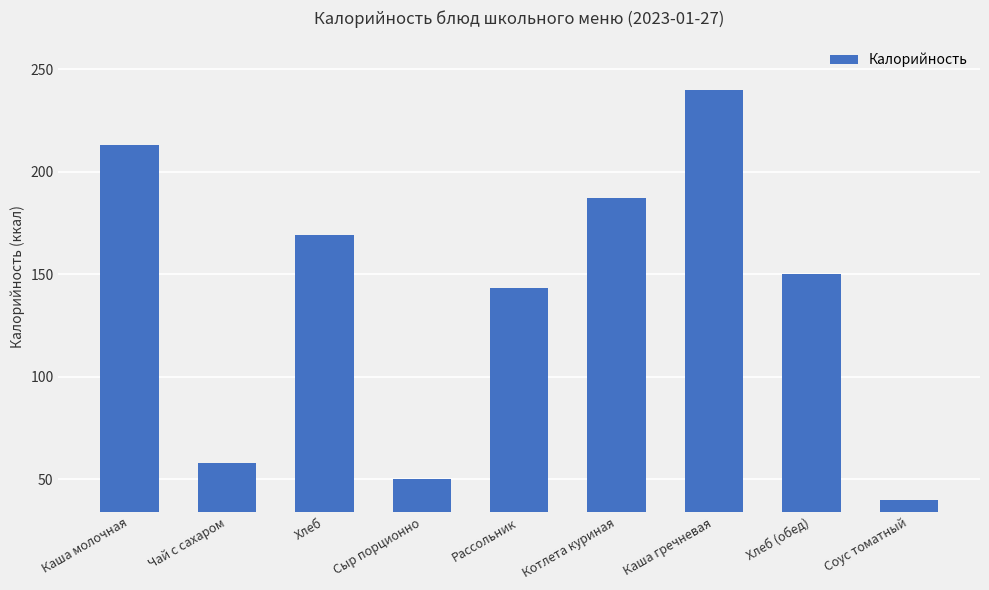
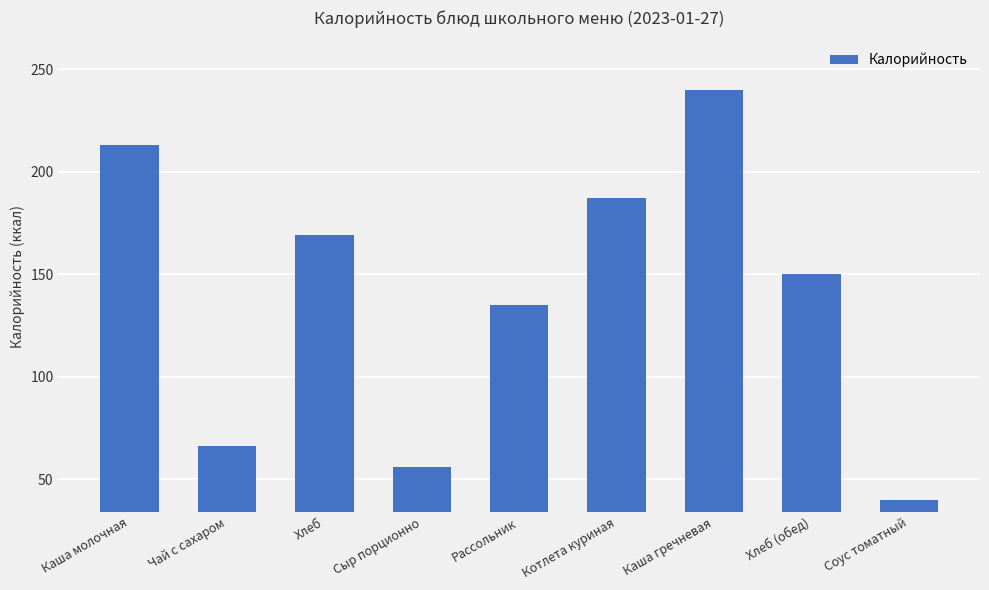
Чай с сахаром: 58 -> 66
Сыр порционно: 50 -> 56
Рассольник: 143 -> 135
